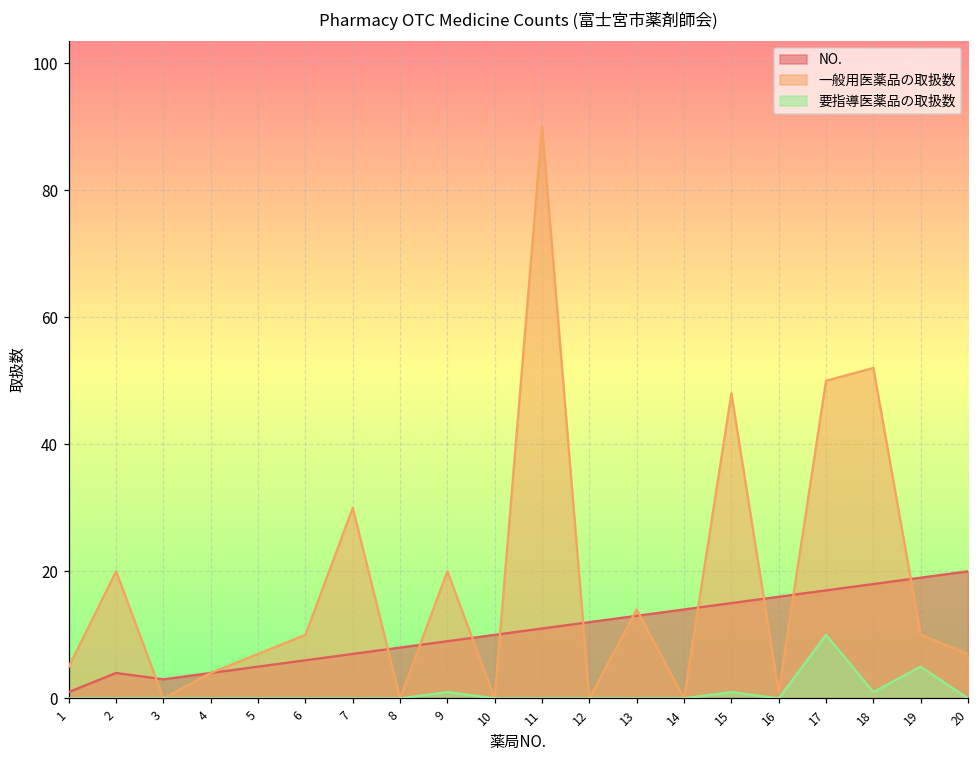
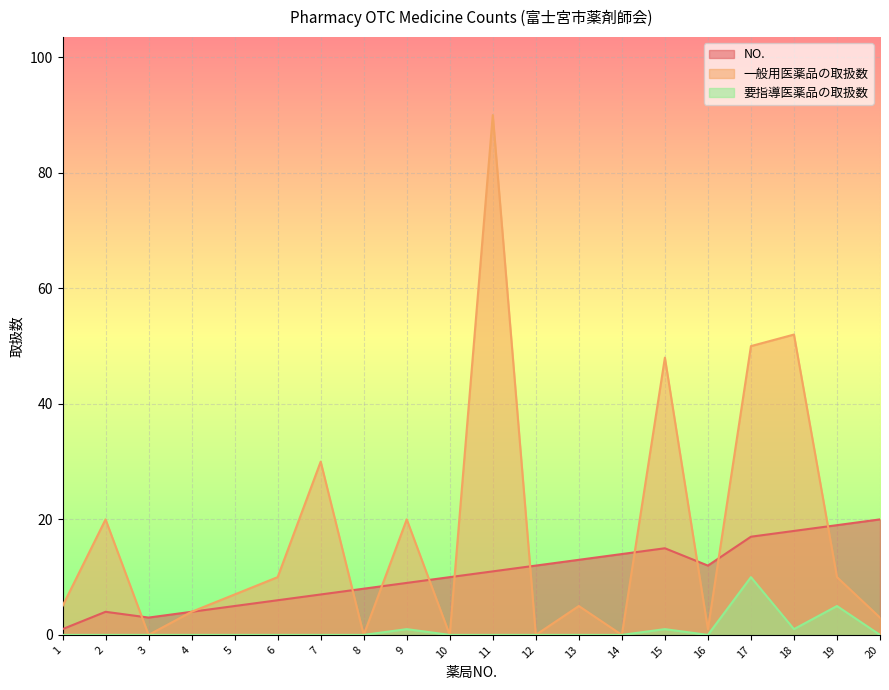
一般用医薬品の取扱数, 13: 14 -> 5
NO., 16: 16 -> 12
一般用医薬品の取扱数, 20: 7 -> 3
